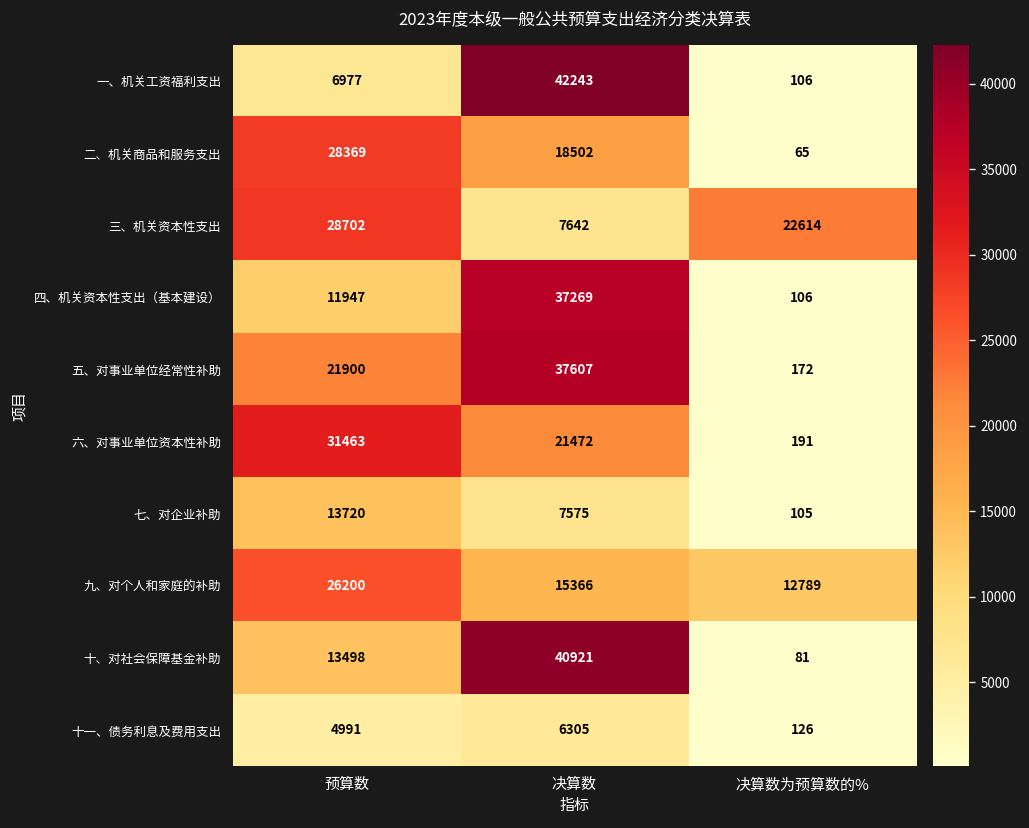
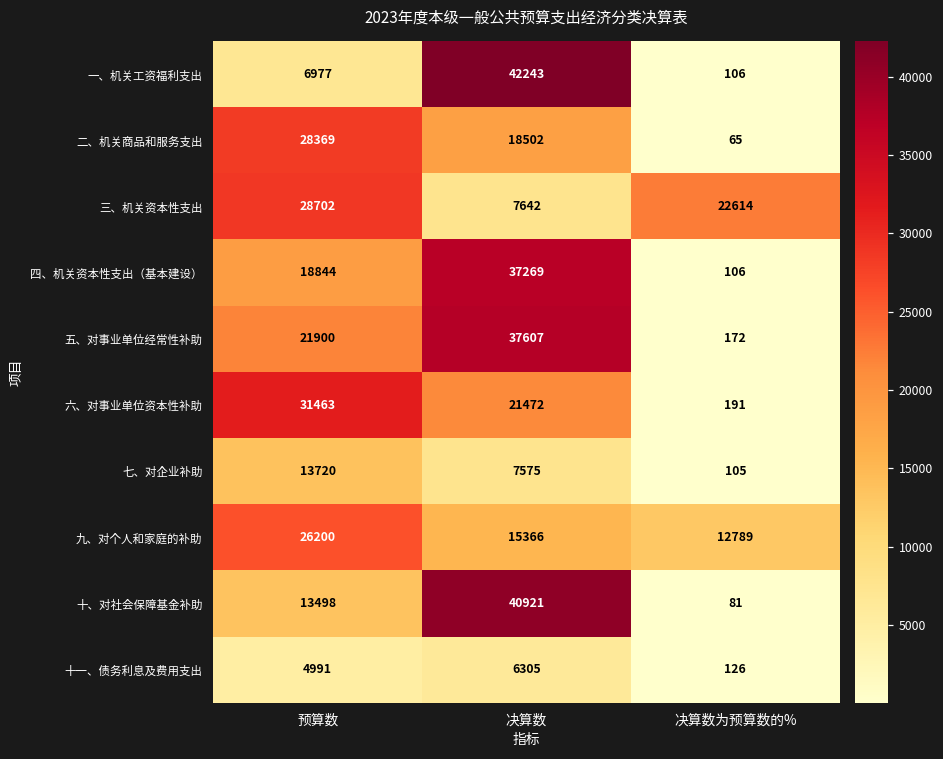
四、机关资本性支出（基本建设）, 预算数: 11947 -> 18844
